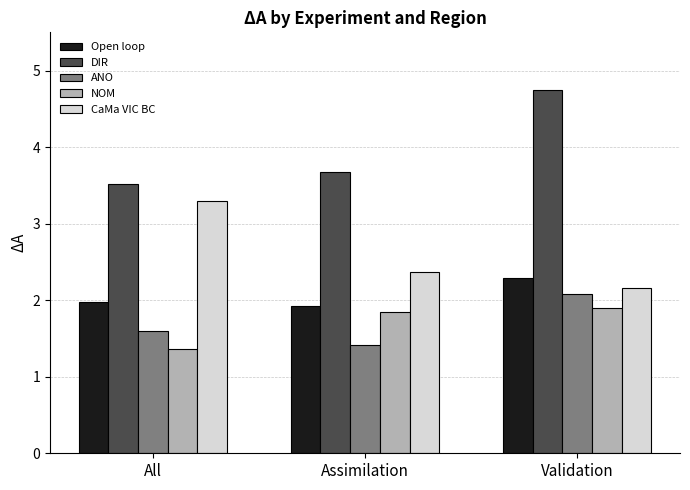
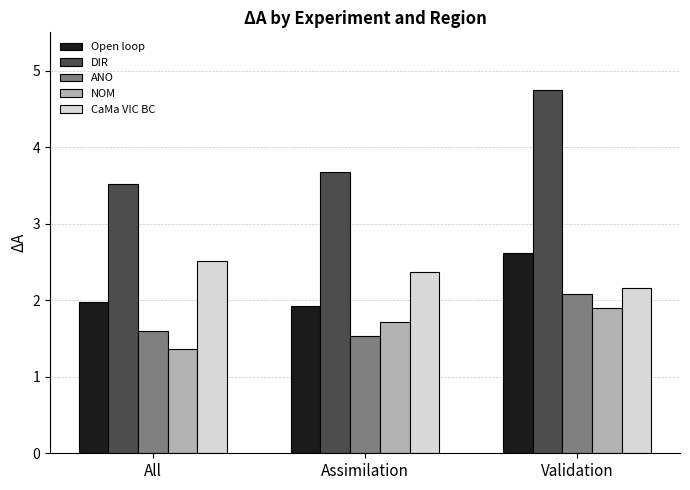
CaMa VIC BC, All: 3.3 -> 2.5
ANO, Assimilation: 1.4 -> 1.5
NOM, Assimilation: 1.8 -> 1.7
Open loop, Validation: 2.3 -> 2.6
